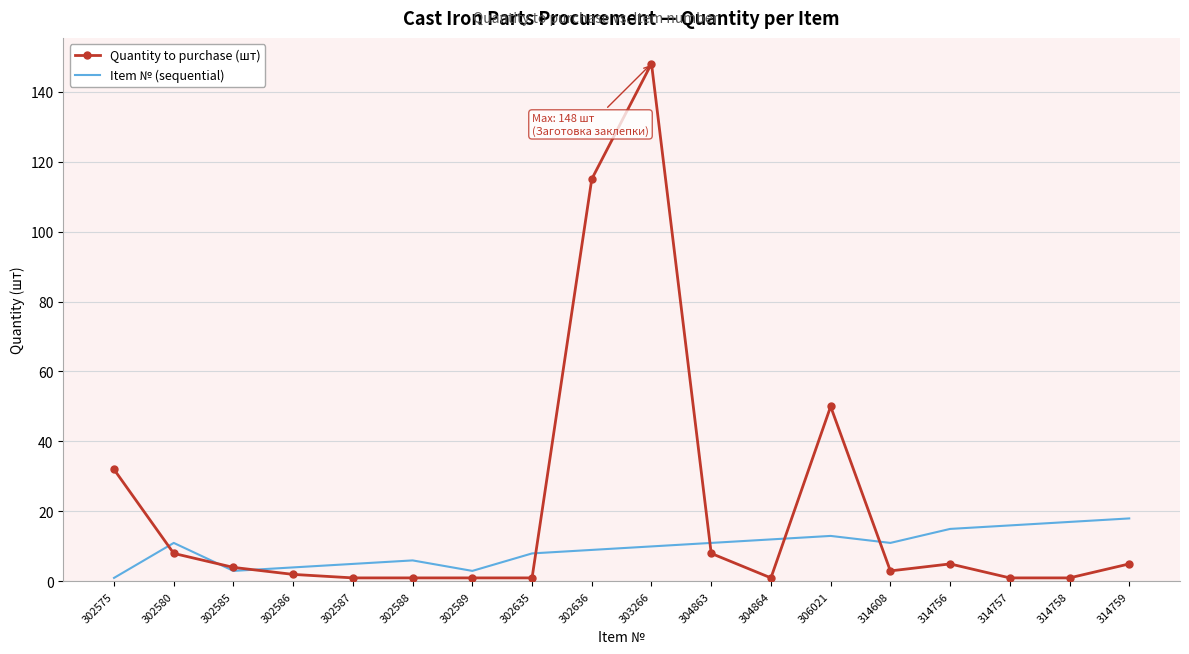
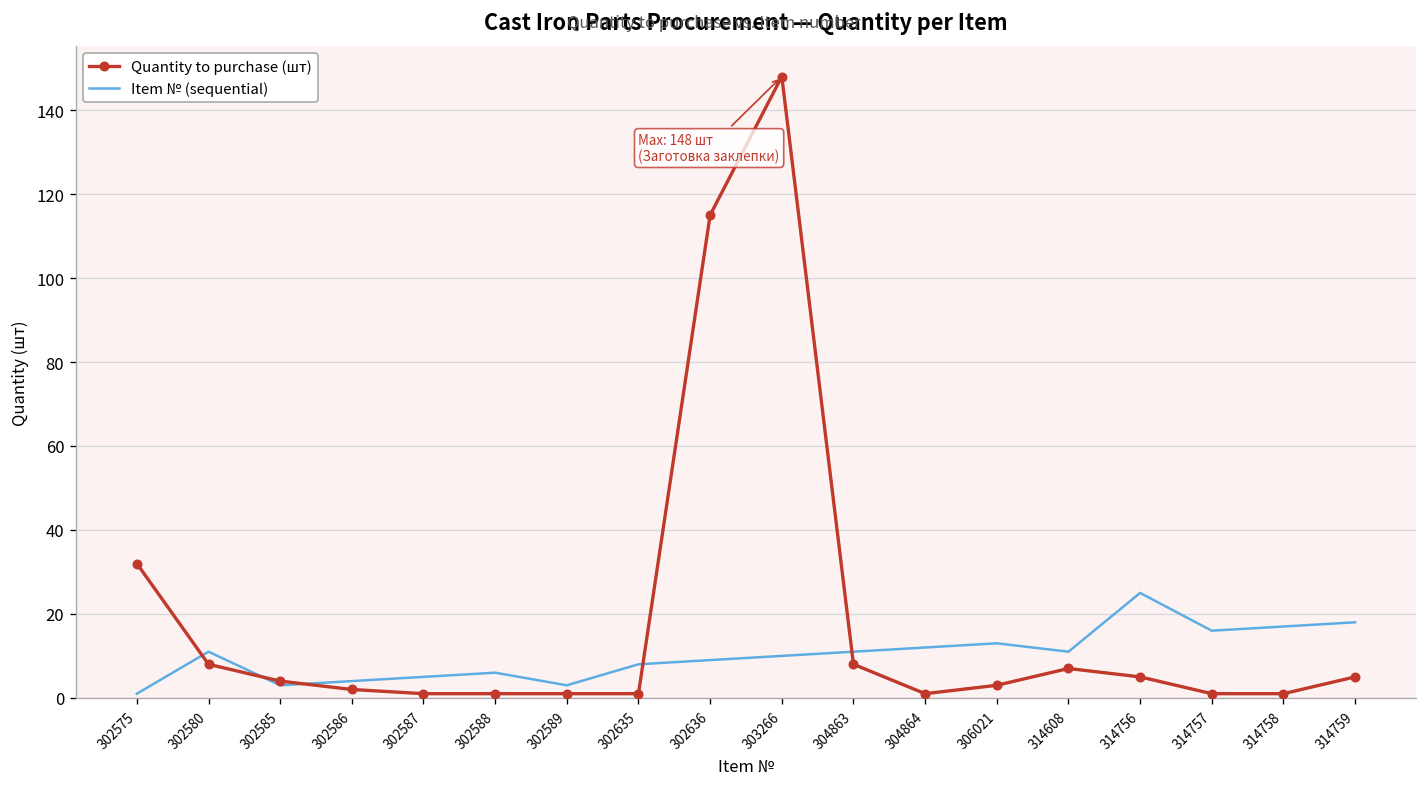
Quantity to purchase (шт), 306021: 50 -> 3
Quantity to purchase (шт), 314608: 3 -> 7
Item № (sequential), 314756: 15 -> 25
